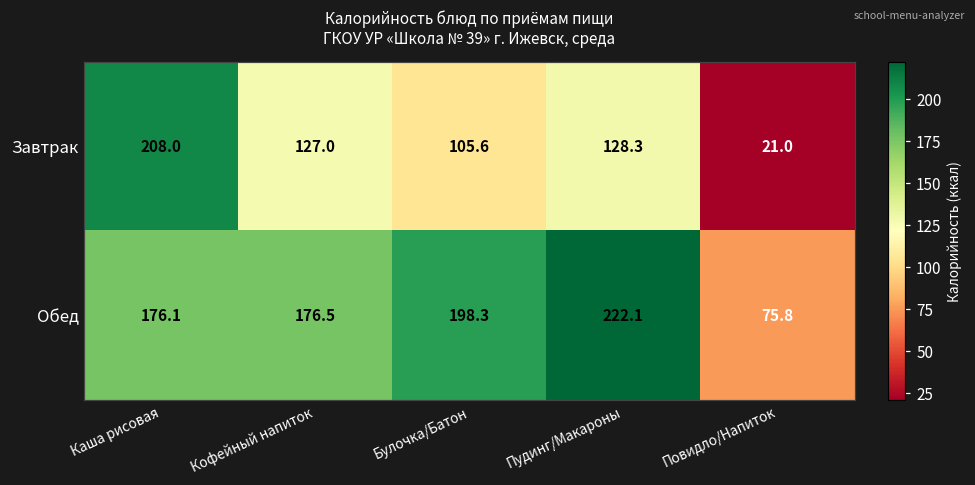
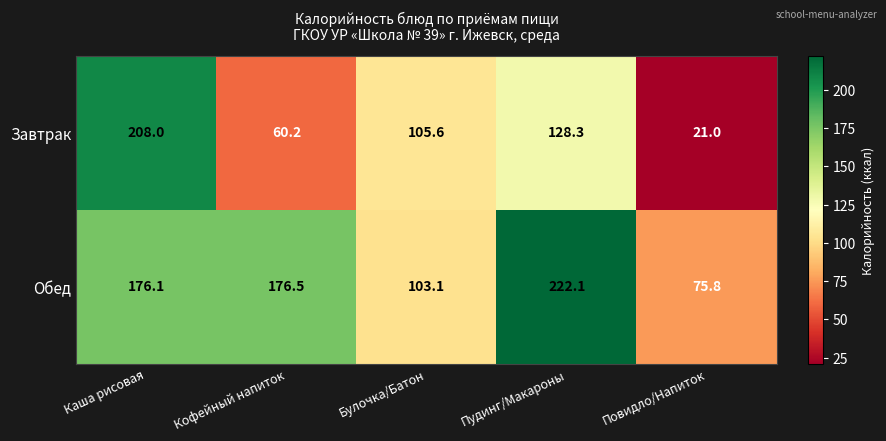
Завтрак, Кофейный напиток: 127.0 -> 60.2
Обед, Булочка/Батон: 198.3 -> 103.1
